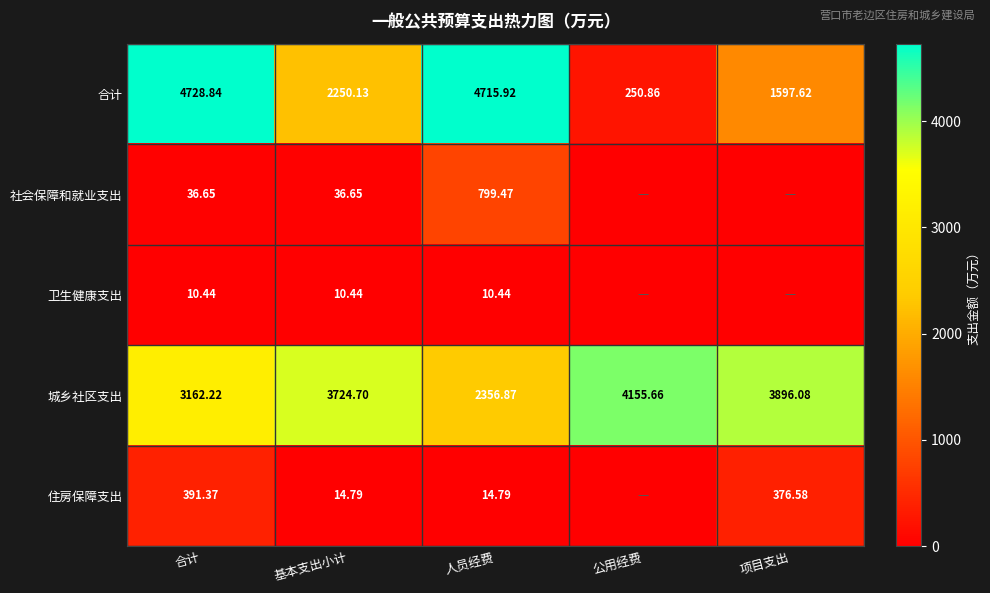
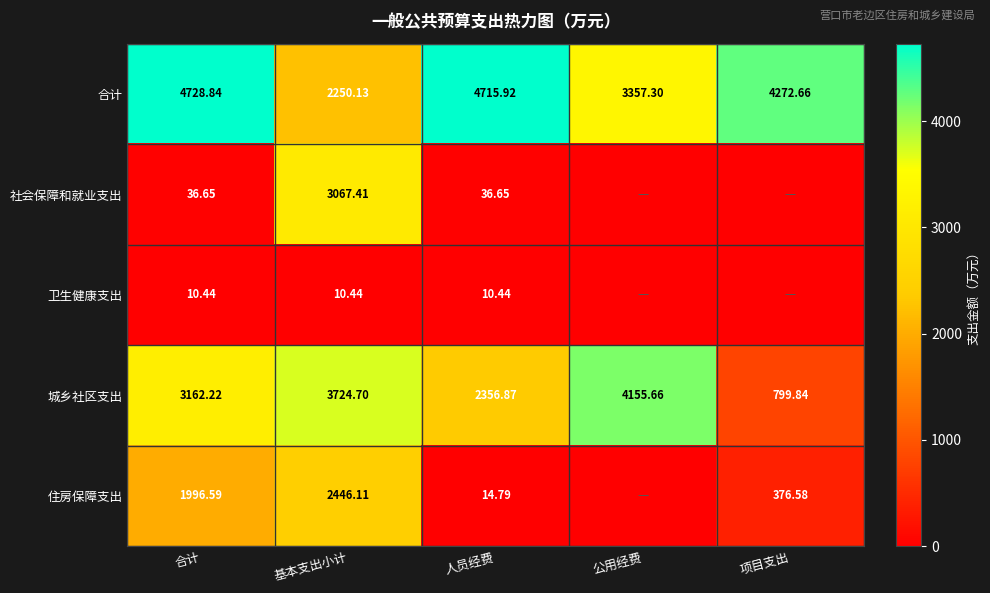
合计, 公用经费: 250.86 -> 3357.30
合计, 项目支出: 1597.62 -> 4272.66
社会保障和就业支出, 基本支出小计: 36.65 -> 3067.41
社会保障和就业支出, 人员经费: 799.47 -> 36.65
城乡社区支出, 项目支出: 3896.08 -> 799.84
住房保障支出, 合计: 391.37 -> 1996.59
住房保障支出, 基本支出小计: 14.79 -> 2446.11
